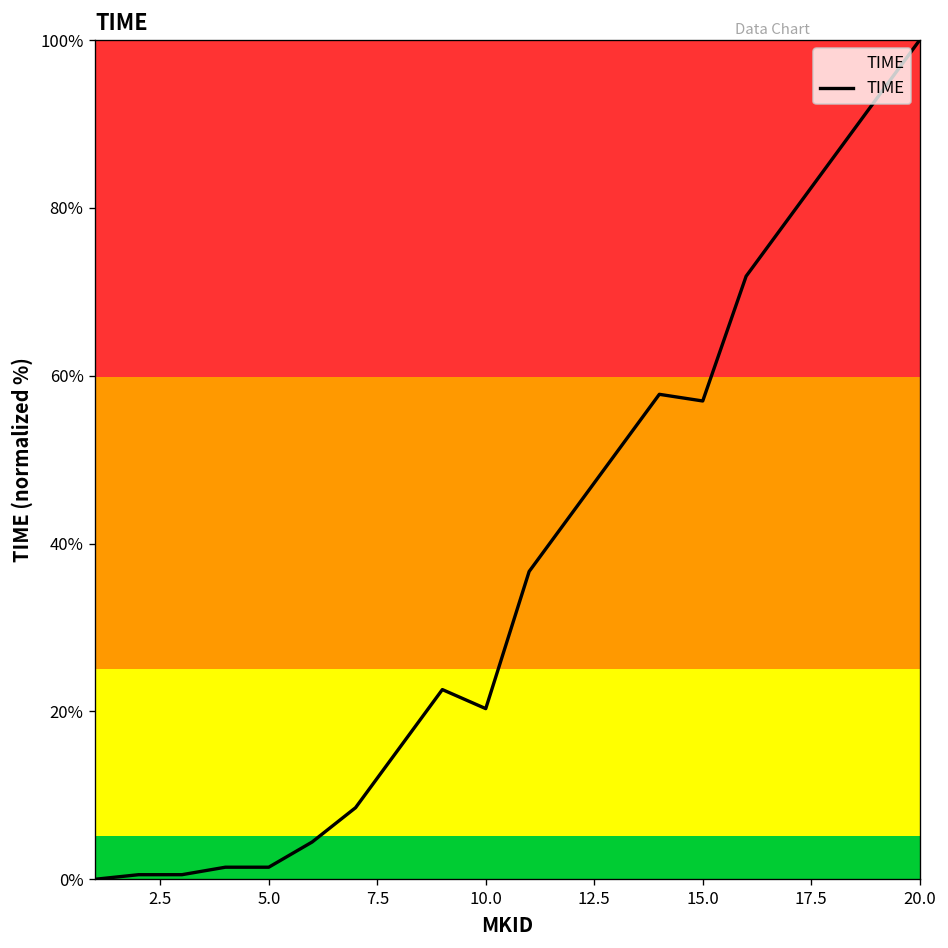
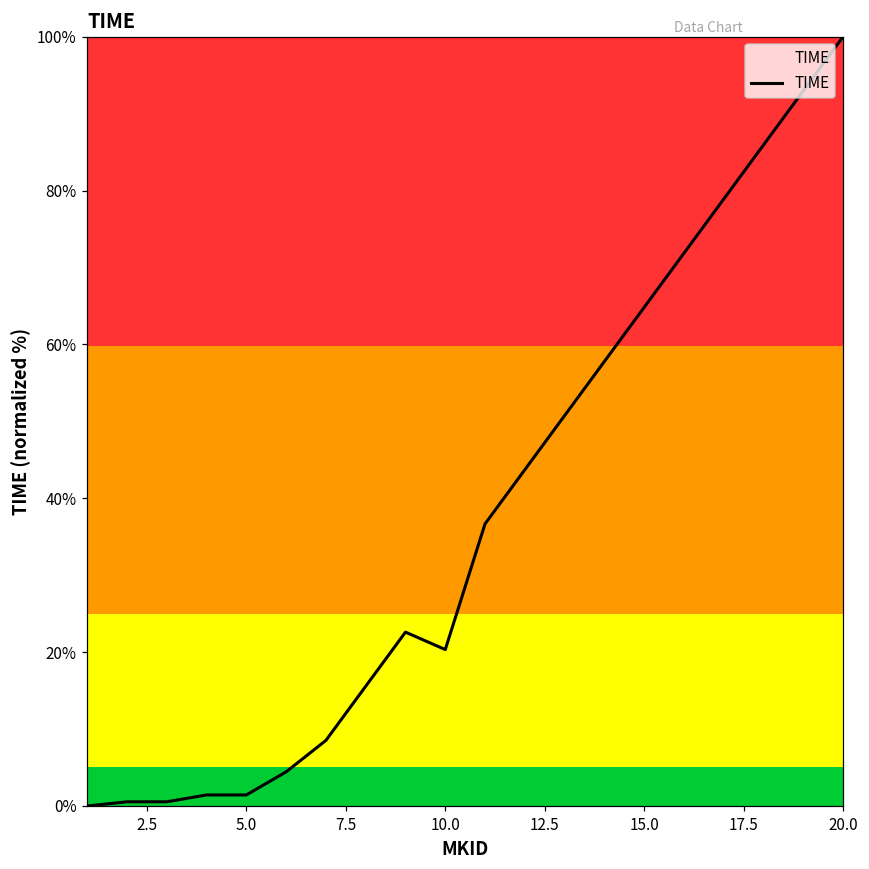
15.0: 57% -> 65%
